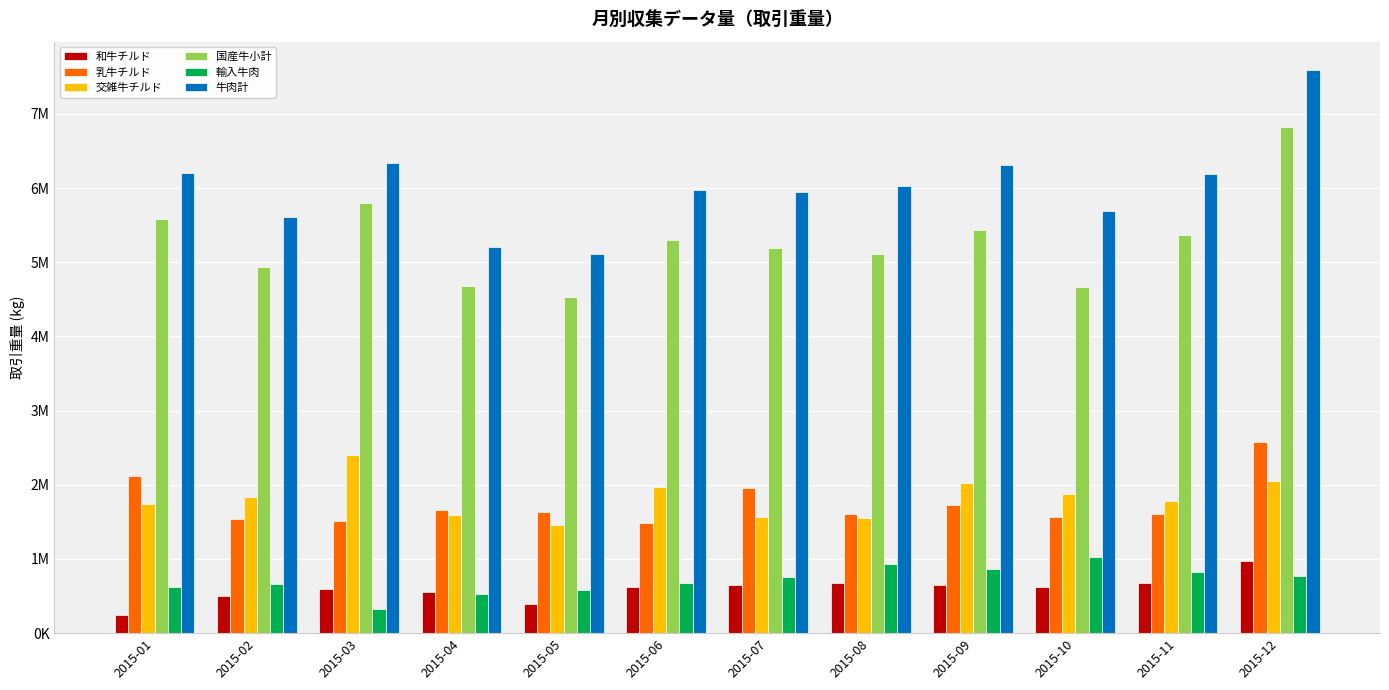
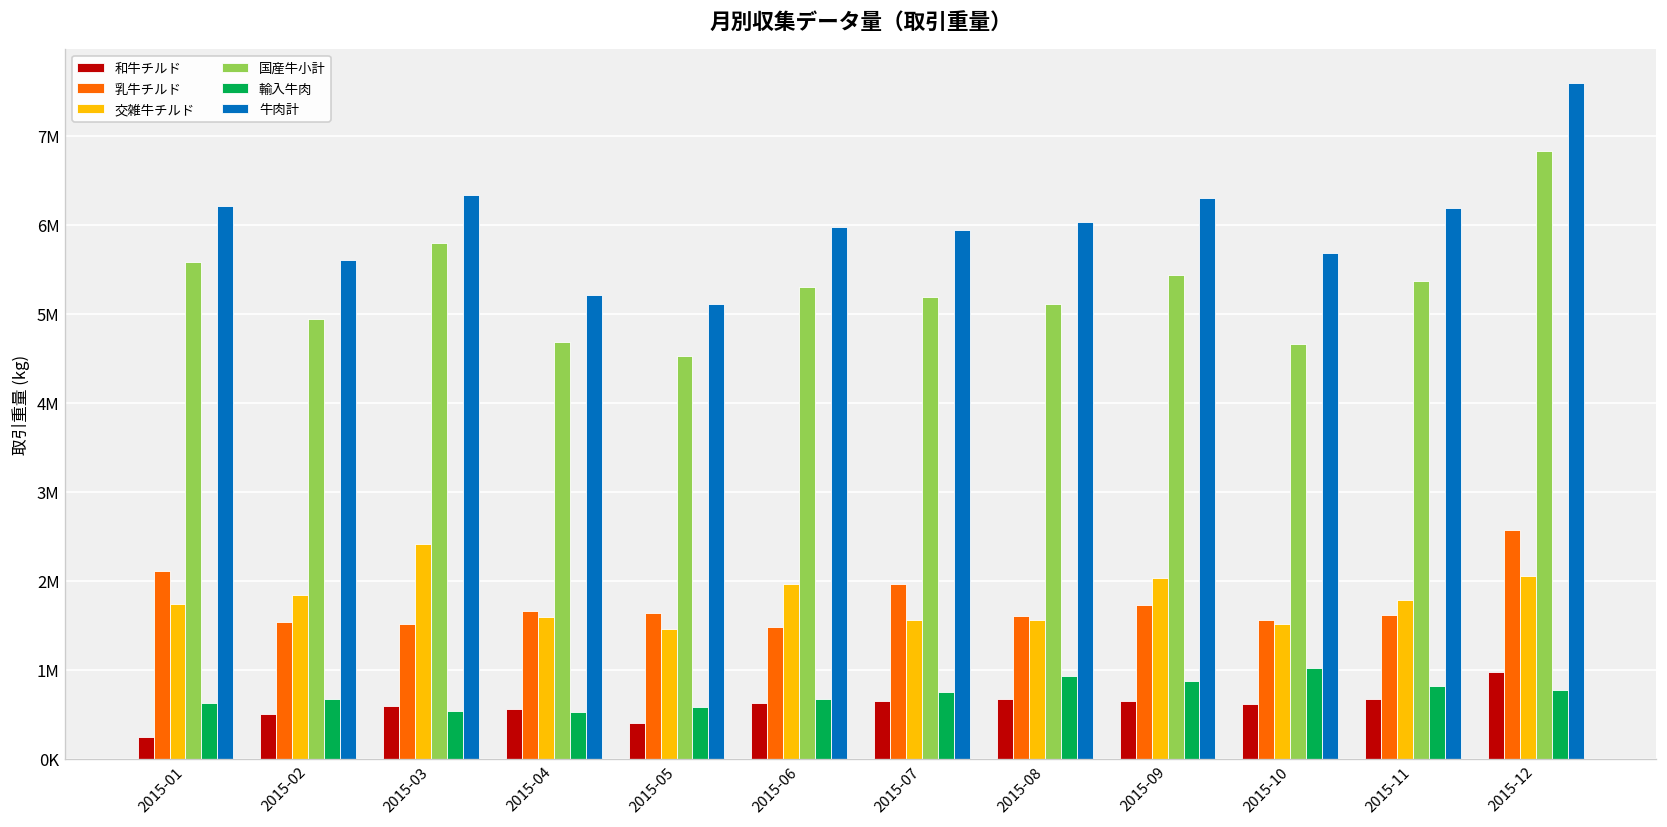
輸入牛肉, 2015-03: 300000 -> 500000
交雑牛チルド, 2015-10: 1900000 -> 1500000
